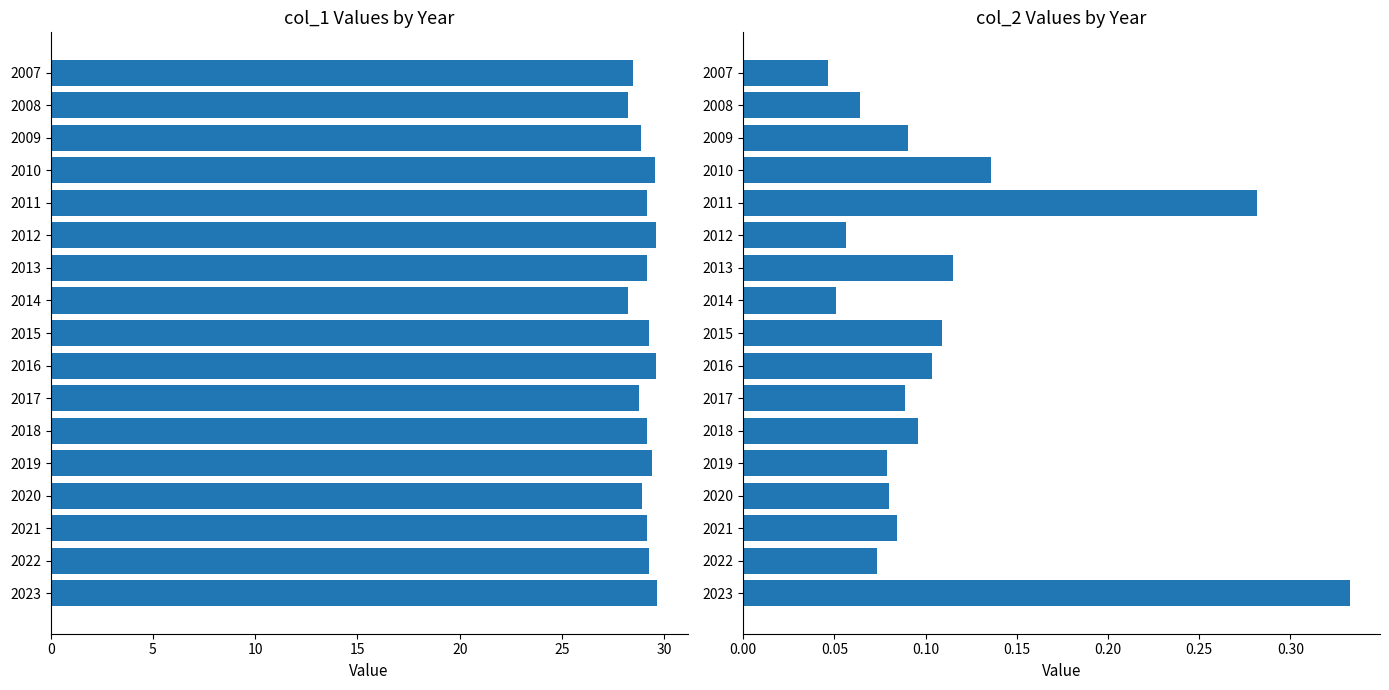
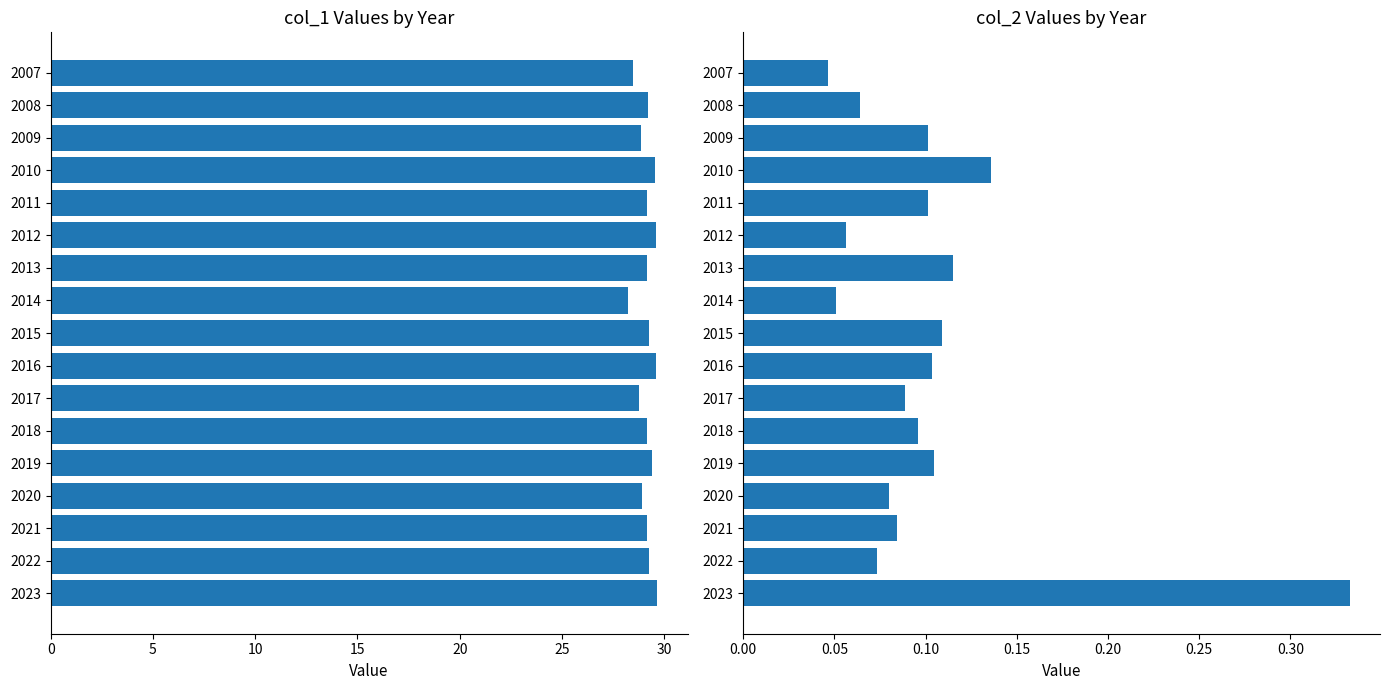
col_1 Values by Year, 2008: 28.2 -> 29.2
col_2 Values by Year, 2009: 0.091 -> 0.101
col_2 Values by Year, 2011: 0.282 -> 0.101
col_2 Values by Year, 2019: 0.079 -> 0.105
